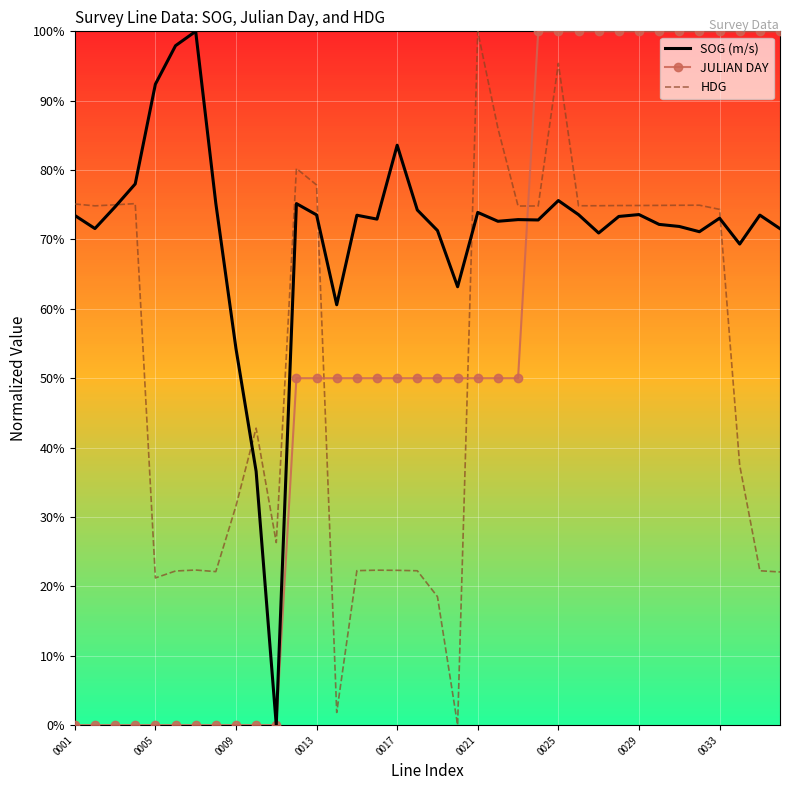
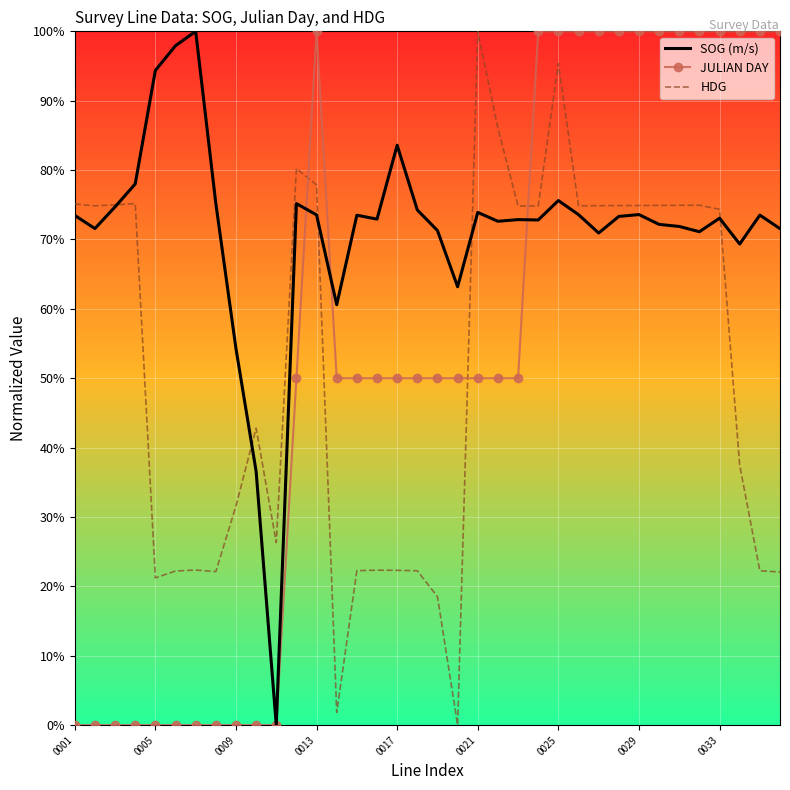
SOG (m/s), 0005: 92% -> 94%
JULIAN DAY, 0013: 50% -> 100%
